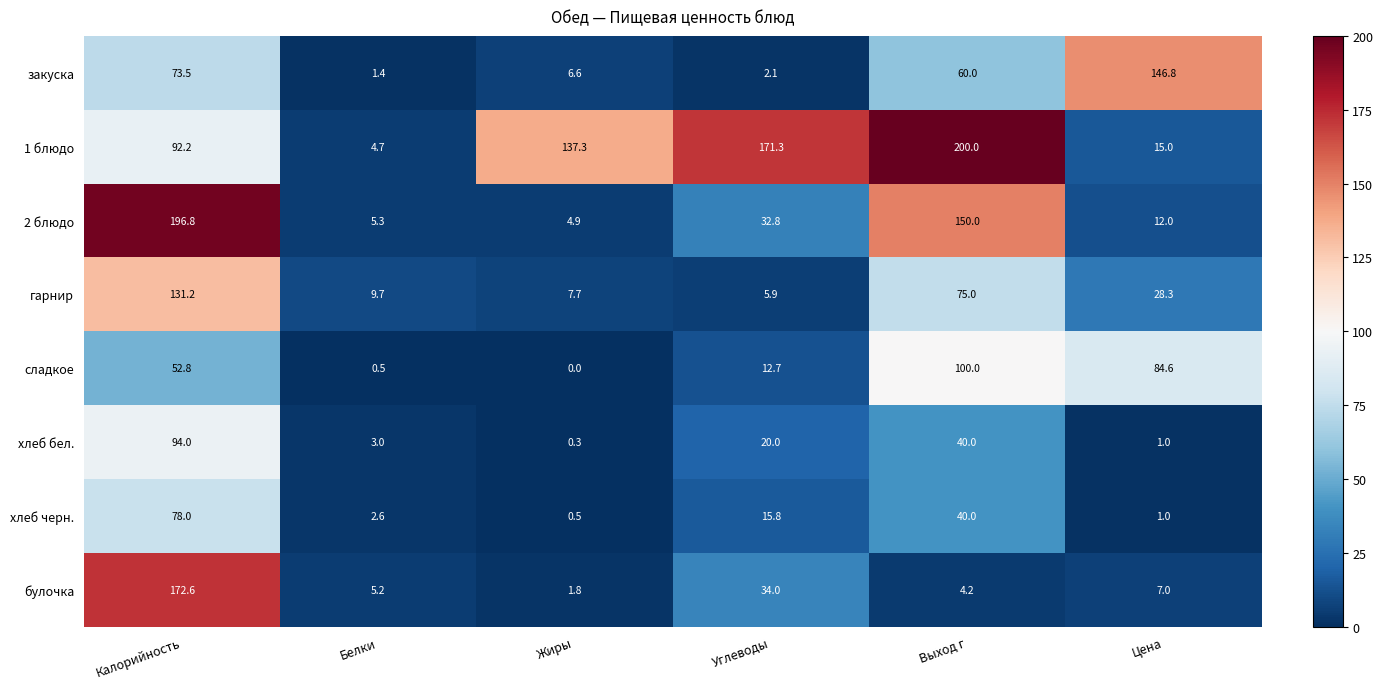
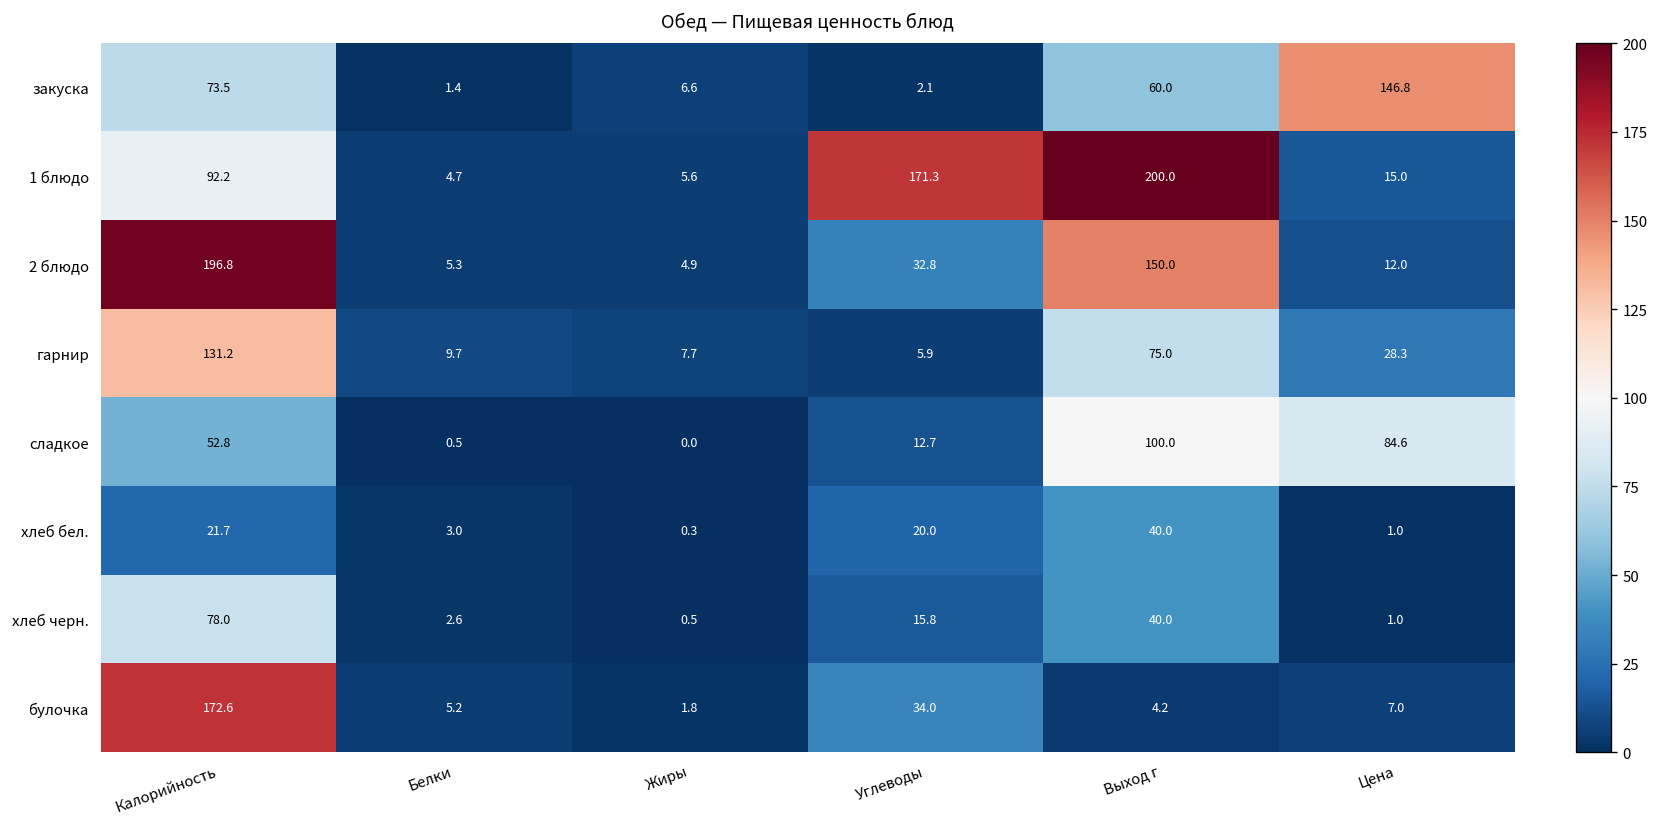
1 блюдо, Жиры: 137.3 -> 5.6
хлеб бел., Калорийность: 94.0 -> 21.7
